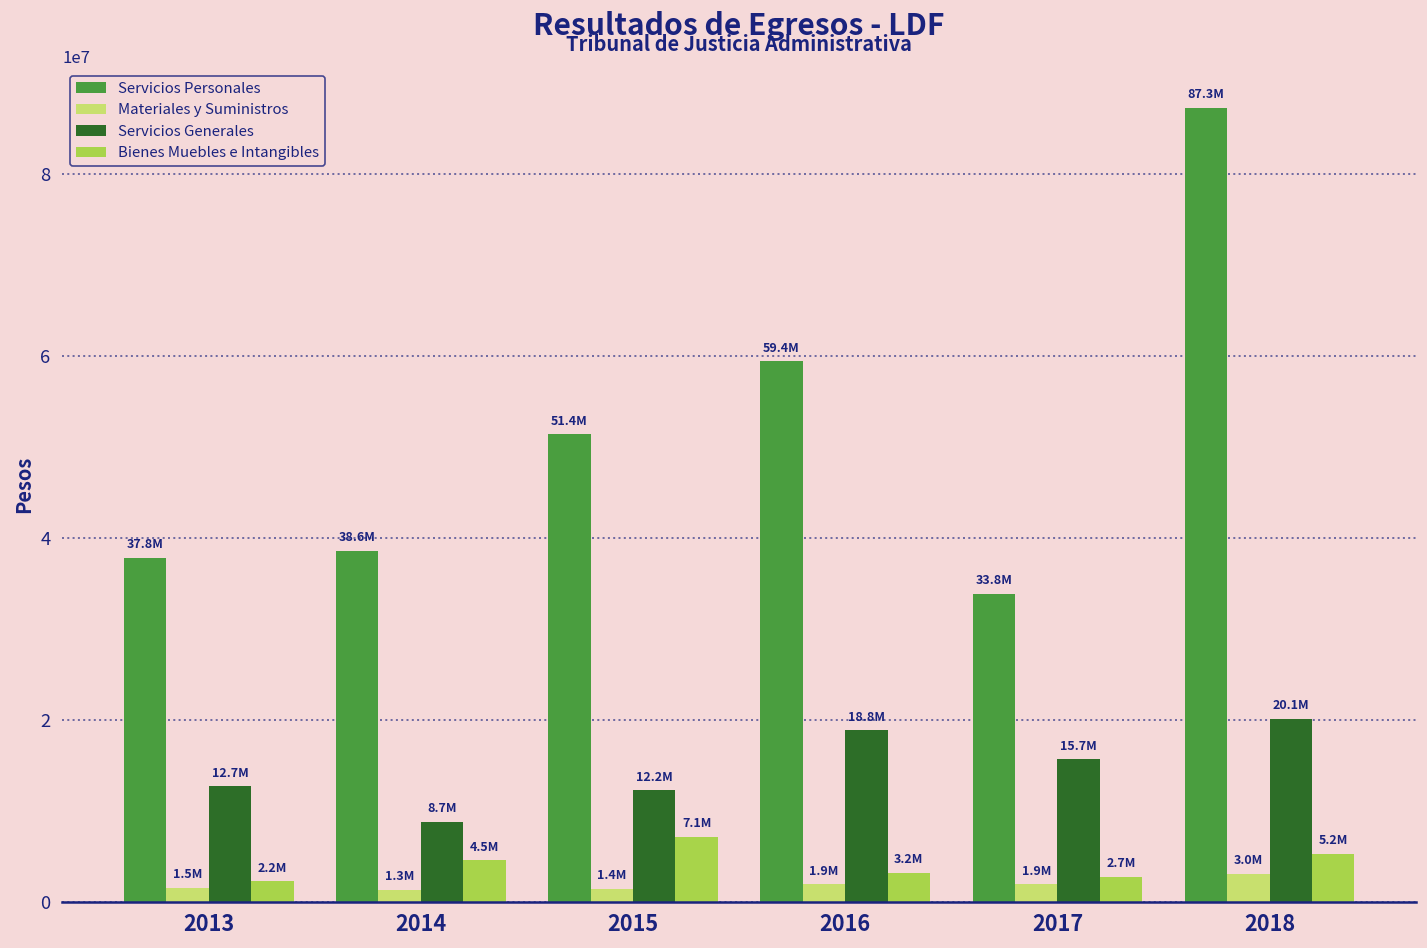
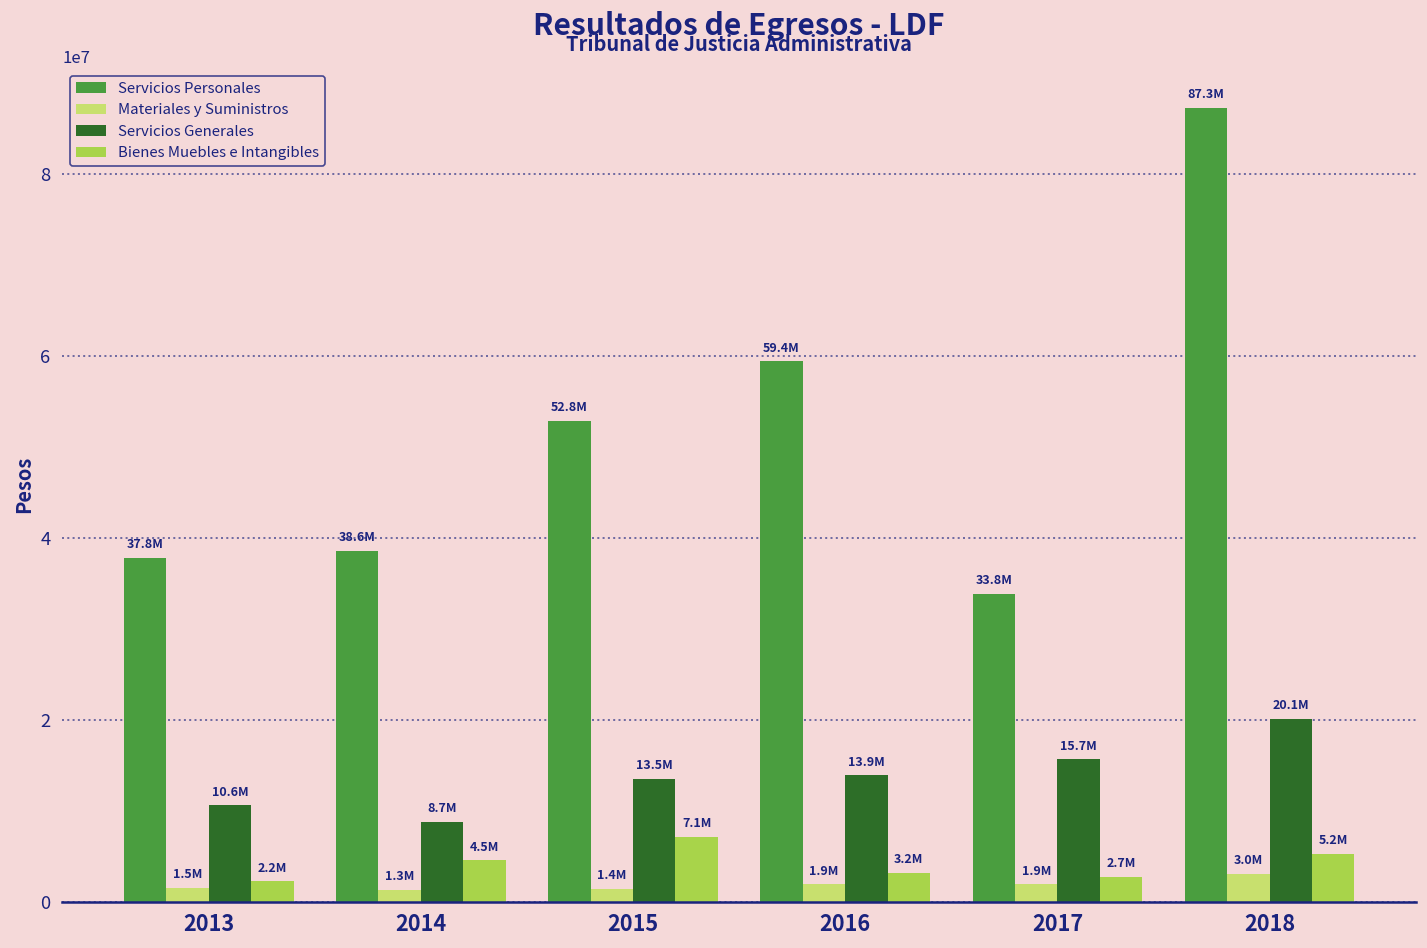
Servicios Generales, 2013: 12.7M -> 10.6M
Servicios Personales, 2015: 51.4M -> 52.8M
Servicios Generales, 2015: 12.2M -> 13.5M
Servicios Generales, 2016: 18.8M -> 13.9M
